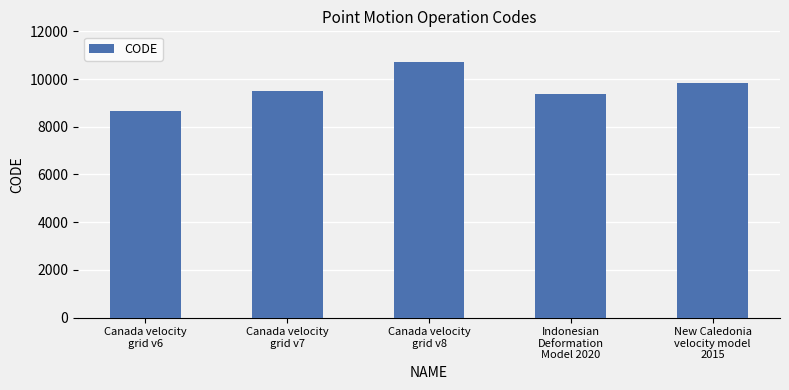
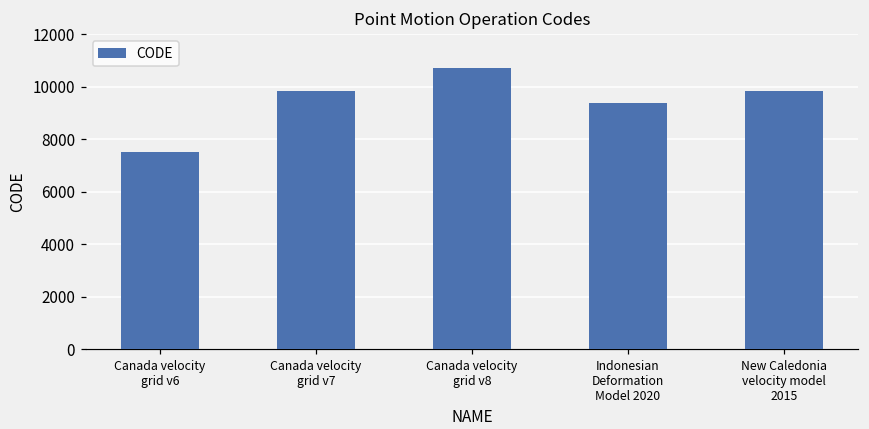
Canada velocity grid v6: 8700 -> 7500
Canada velocity grid v7: 9500 -> 9800
